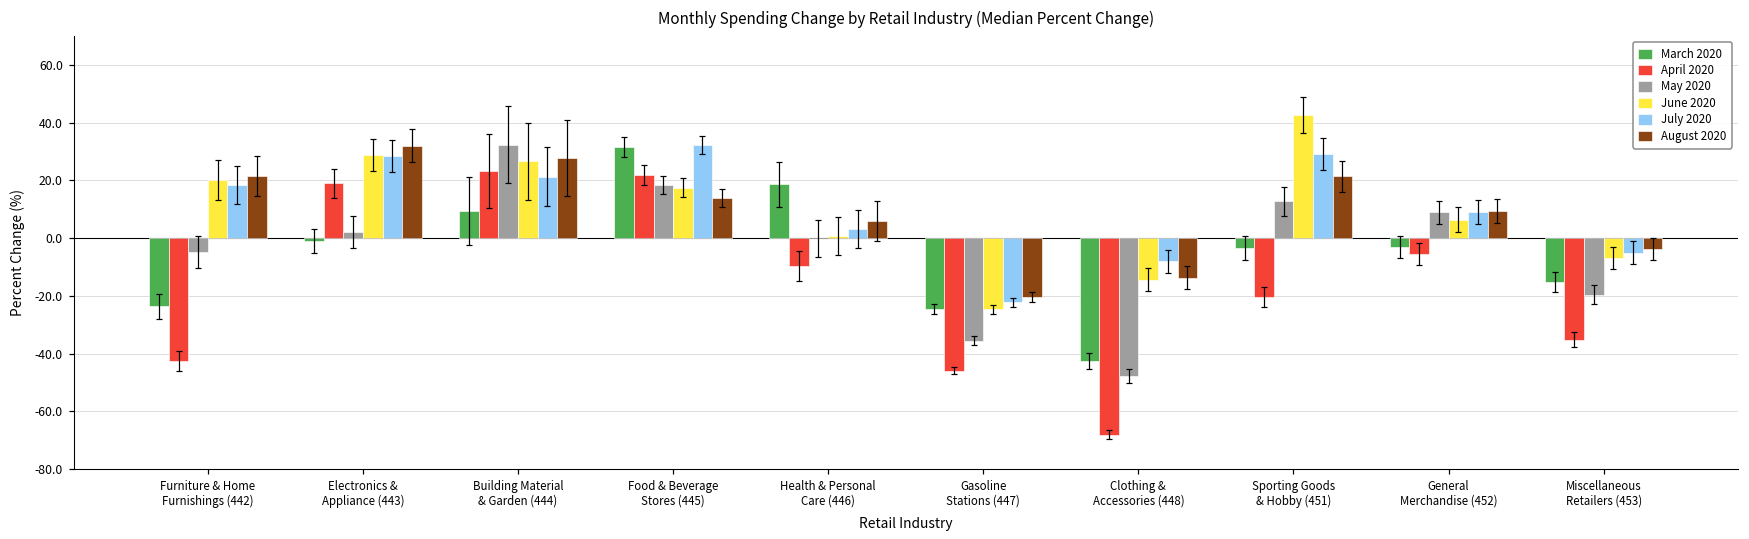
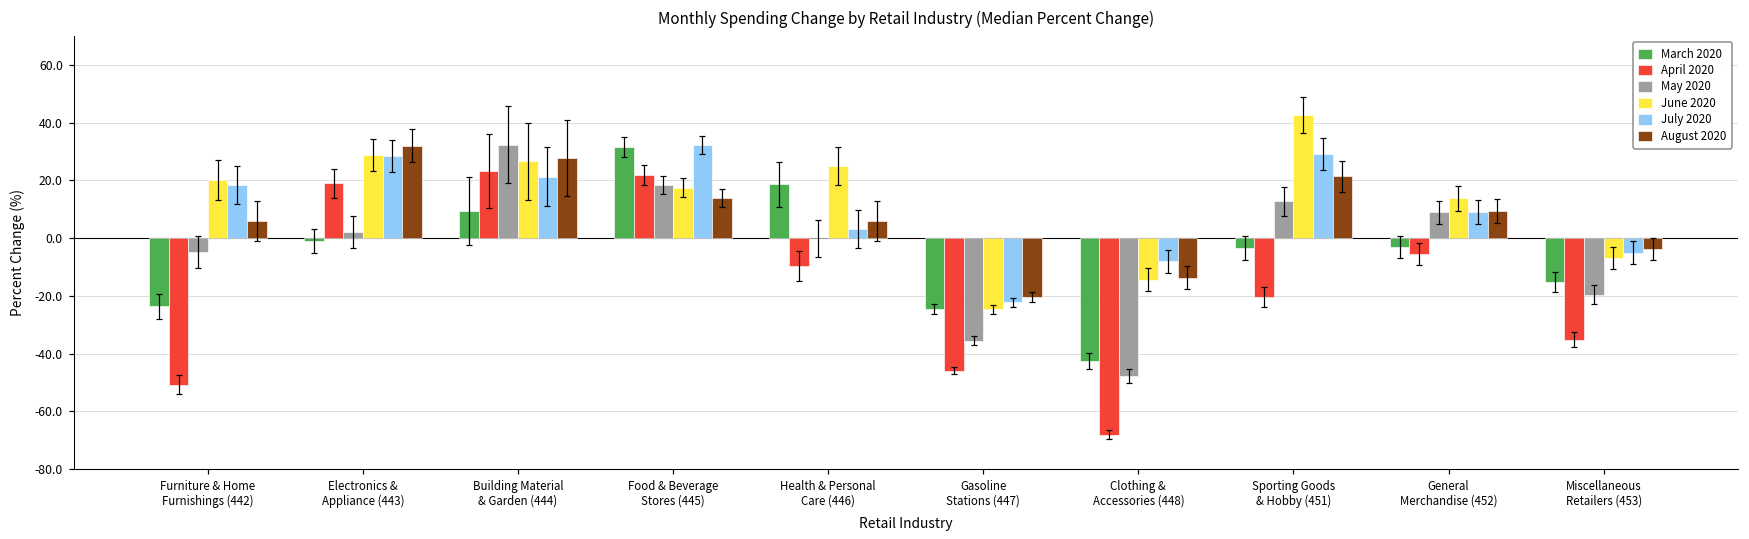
April 2020, Furniture & Home Furnishings (442): -43 -> -51
August 2020, Furniture & Home Furnishings (442): 22 -> 6
June 2020, Health & Personal Care (446): 1 -> 25
June 2020, General Merchandise (452): 6 -> 14
